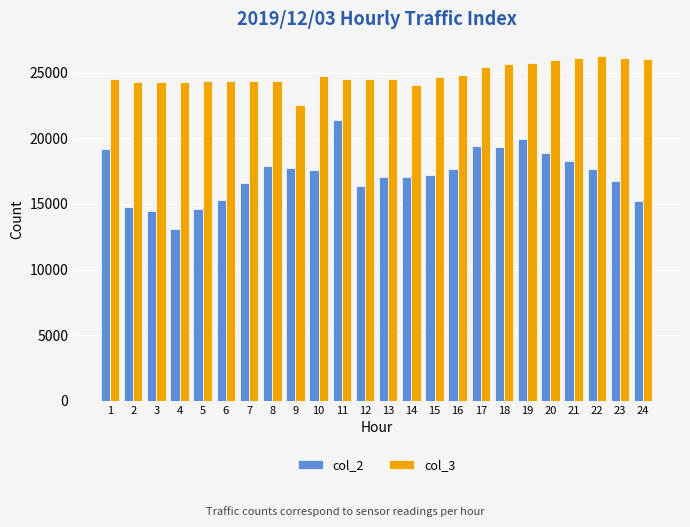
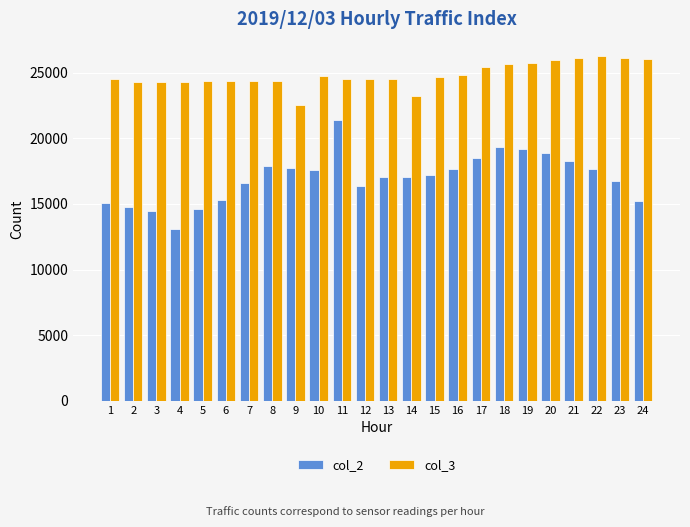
col_2, 1: 19200 -> 15100
col_3, 14: 24100 -> 23200
col_2, 17: 19400 -> 18500
col_2, 19: 20000 -> 19200
